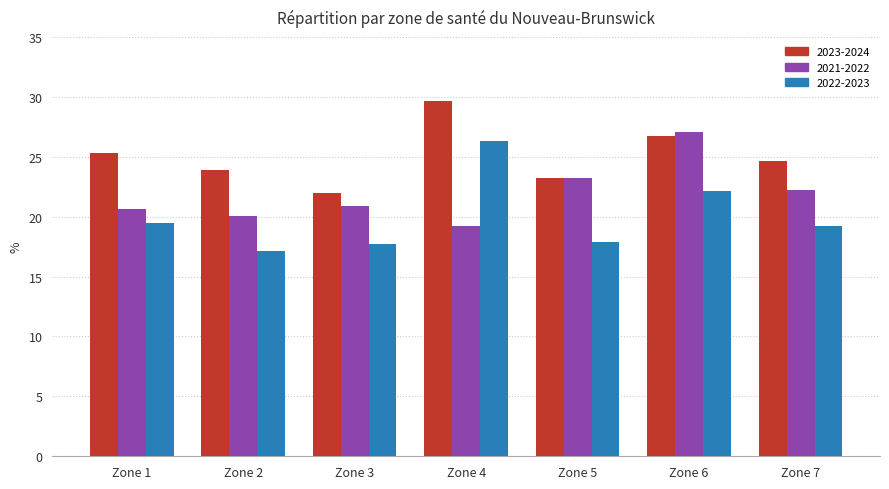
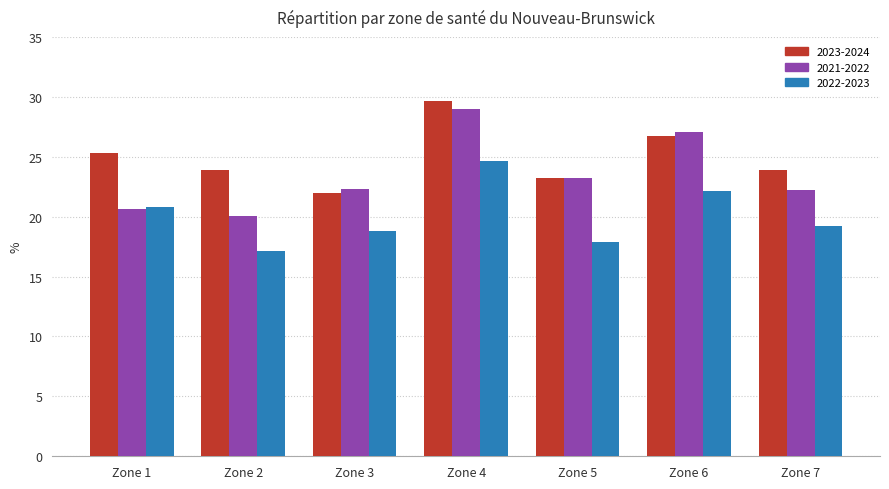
2022-2023, Zone 1: 19.4 -> 20.8
2021-2022, Zone 3: 20.9 -> 22.3
2022-2023, Zone 3: 17.7 -> 18.8
2021-2022, Zone 4: 19.2 -> 29.0
2022-2023, Zone 4: 26.3 -> 24.7
2023-2024, Zone 7: 24.6 -> 23.9
